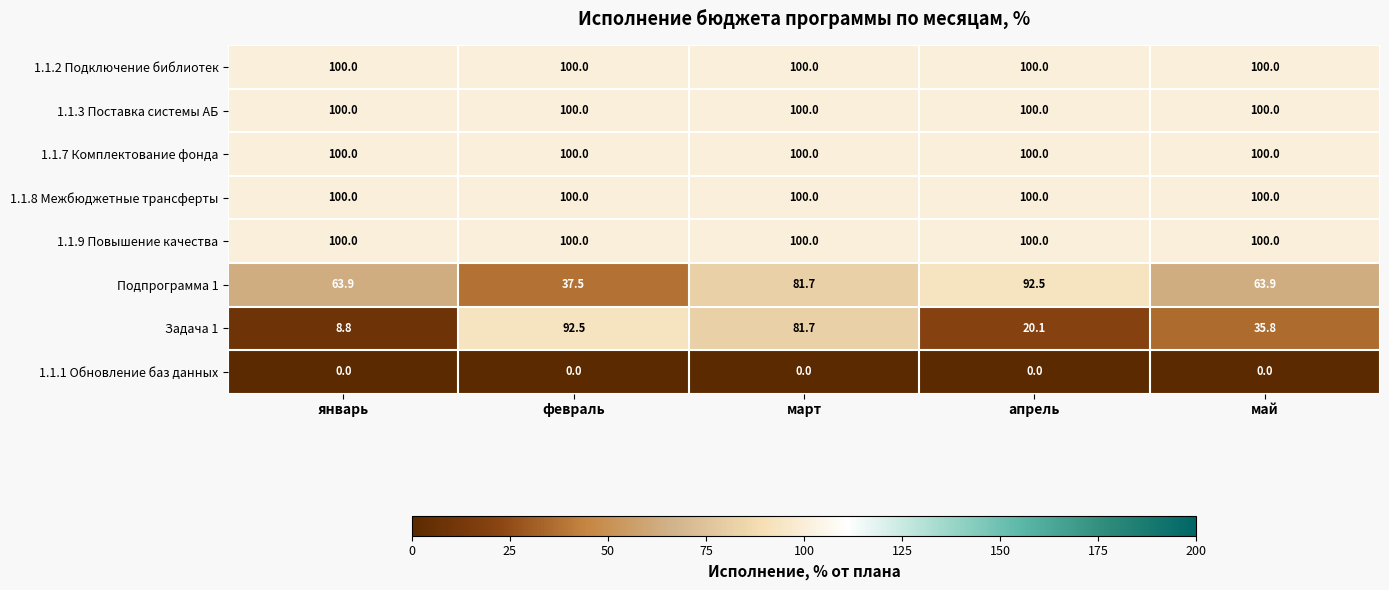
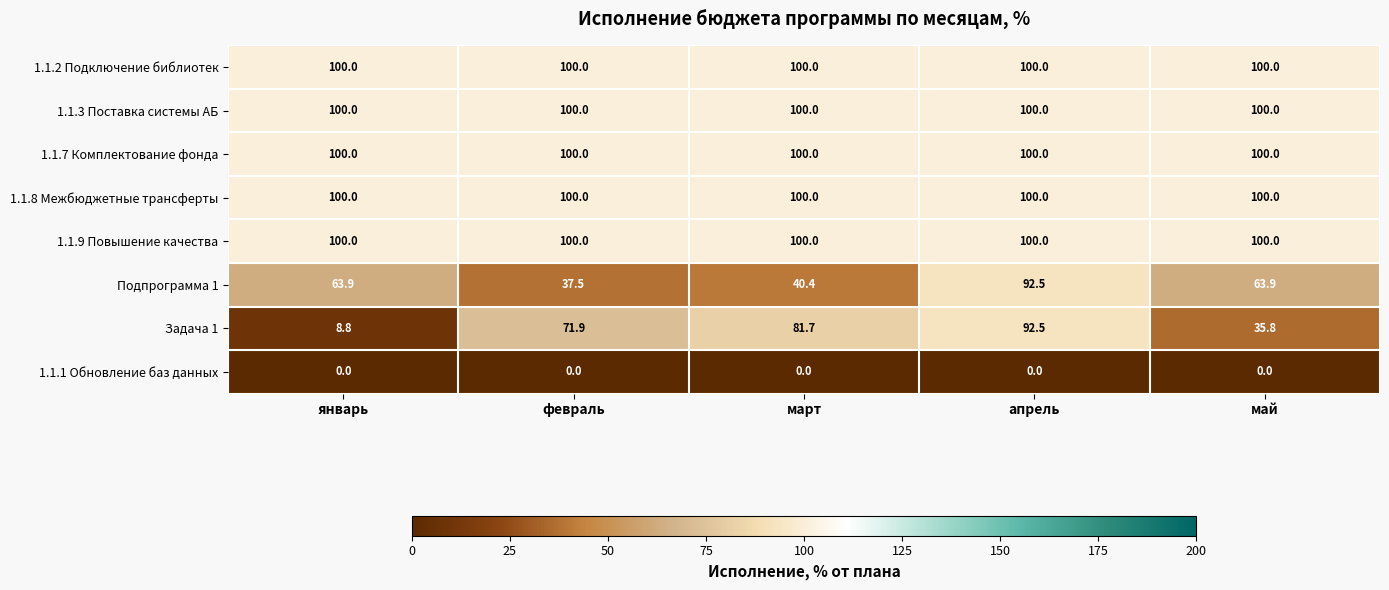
Подпрограмма 1, март: 81.7 -> 40.4
Задача 1, февраль: 92.5 -> 71.9
Задача 1, апрель: 20.1 -> 92.5
